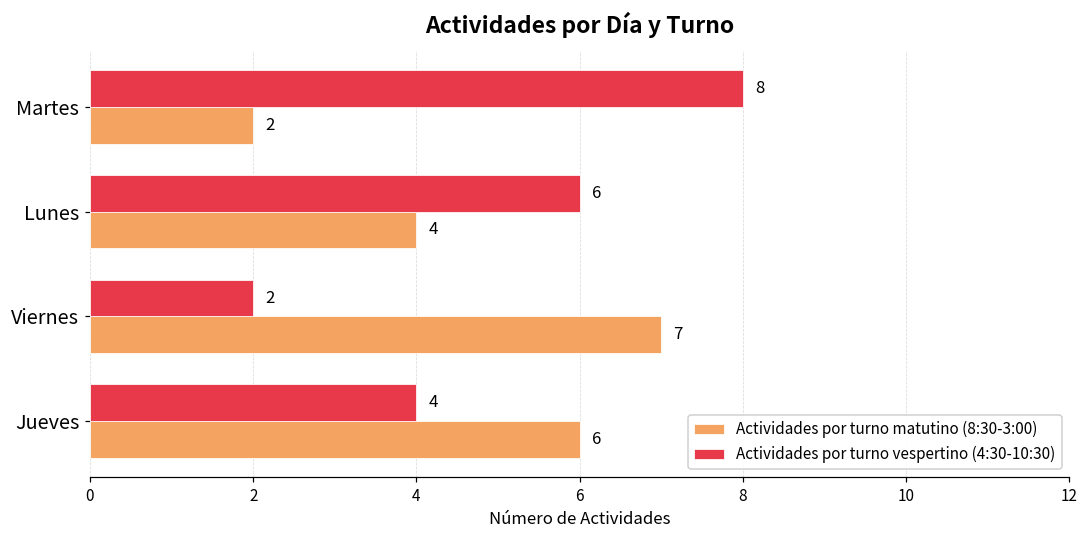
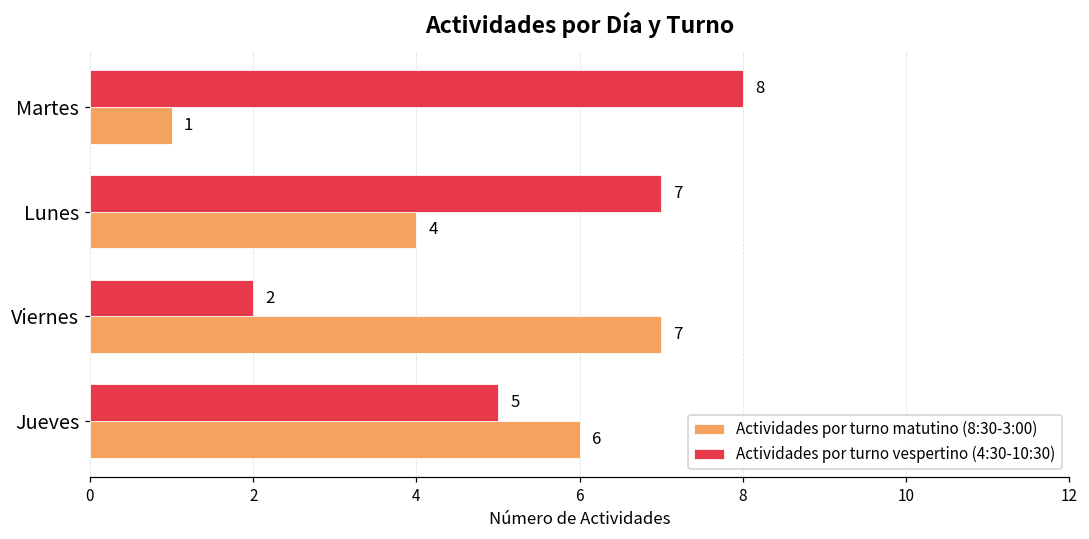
Actividades por turno matutino (8:30-3:00), Martes: 2 -> 1
Actividades por turno vespertino (4:30-10:30), Lunes: 6 -> 7
Actividades por turno vespertino (4:30-10:30), Jueves: 4 -> 5
